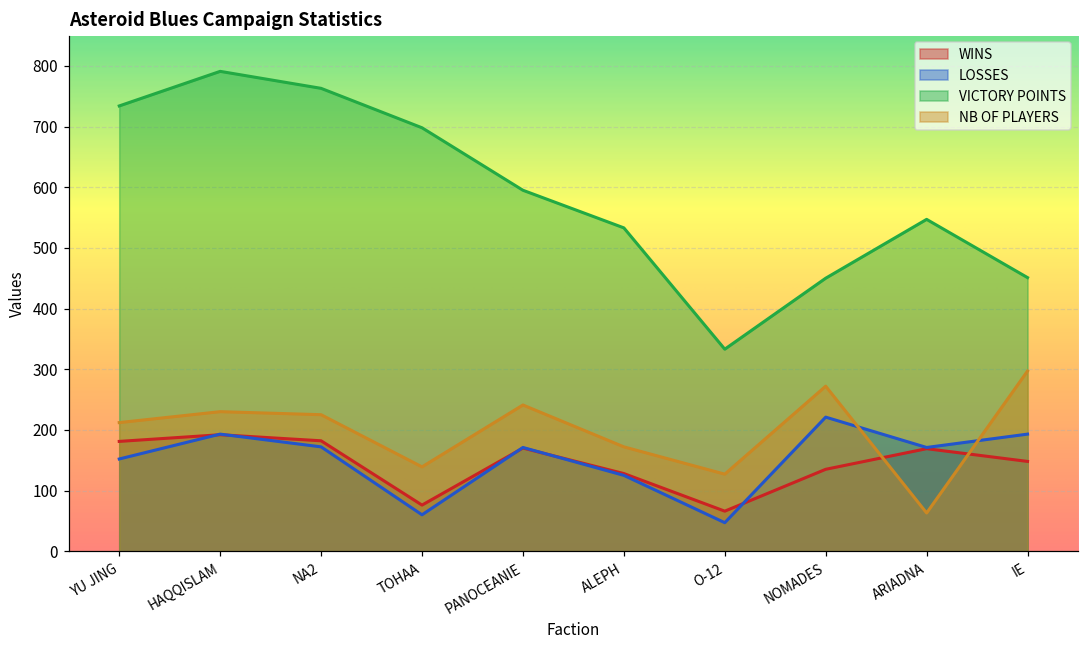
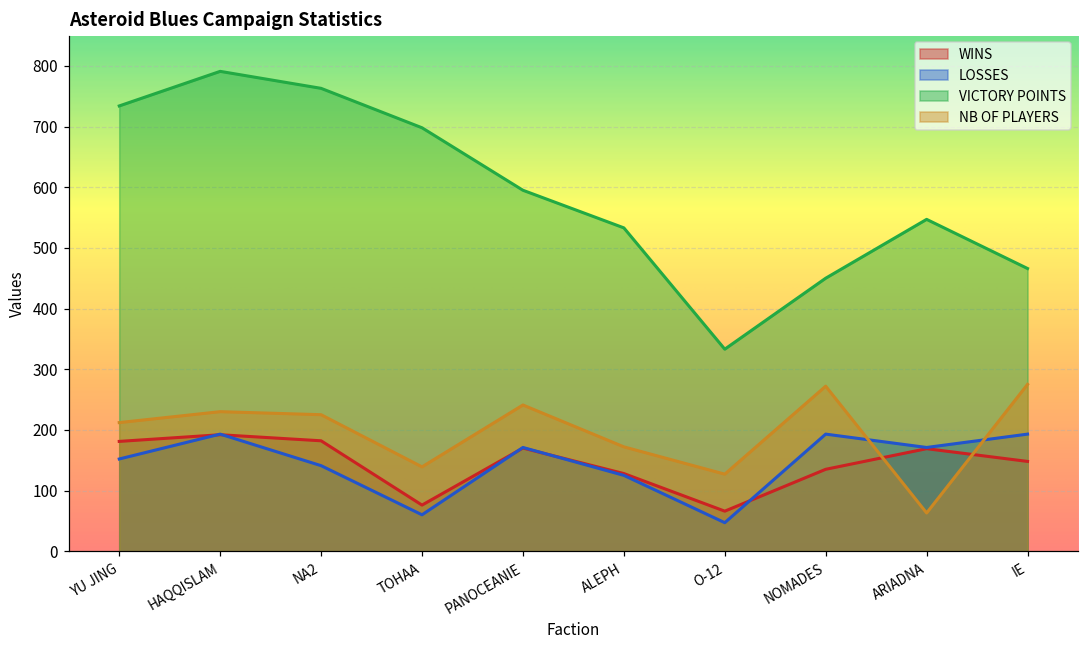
LOSSES, NA2: 170 -> 140
LOSSES, NOMADES: 220 -> 190
VICTORY POINTS, IE: 450 -> 470
NB OF PLAYERS, IE: 300 -> 280
